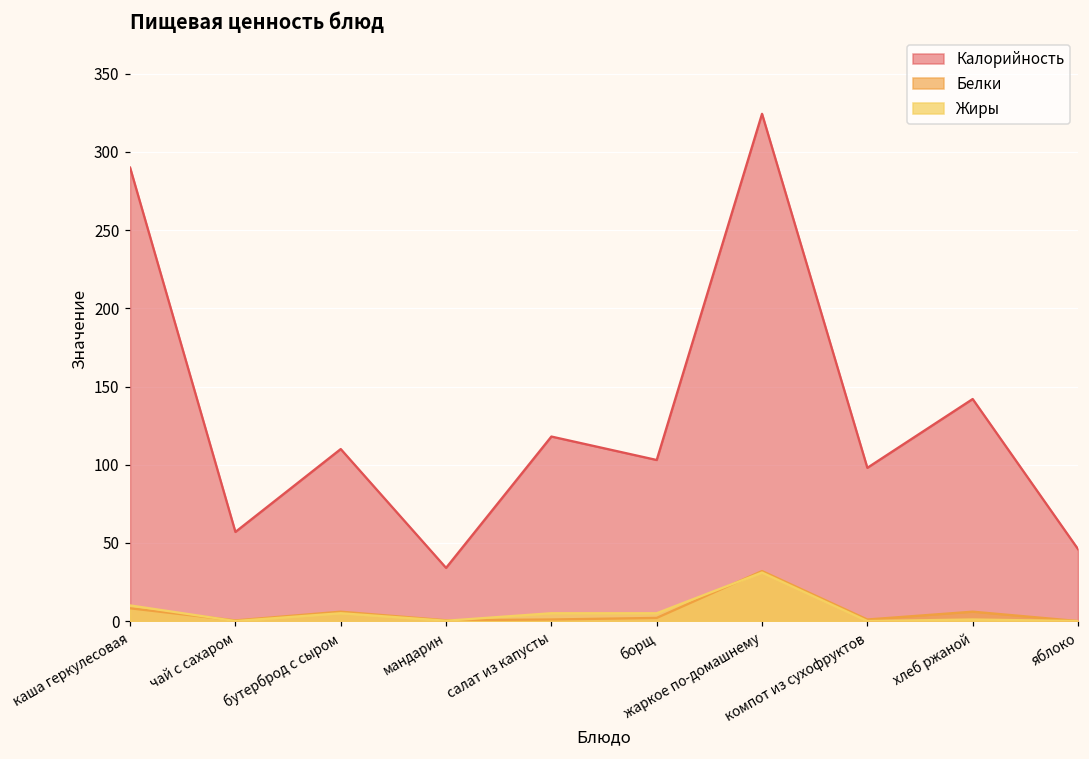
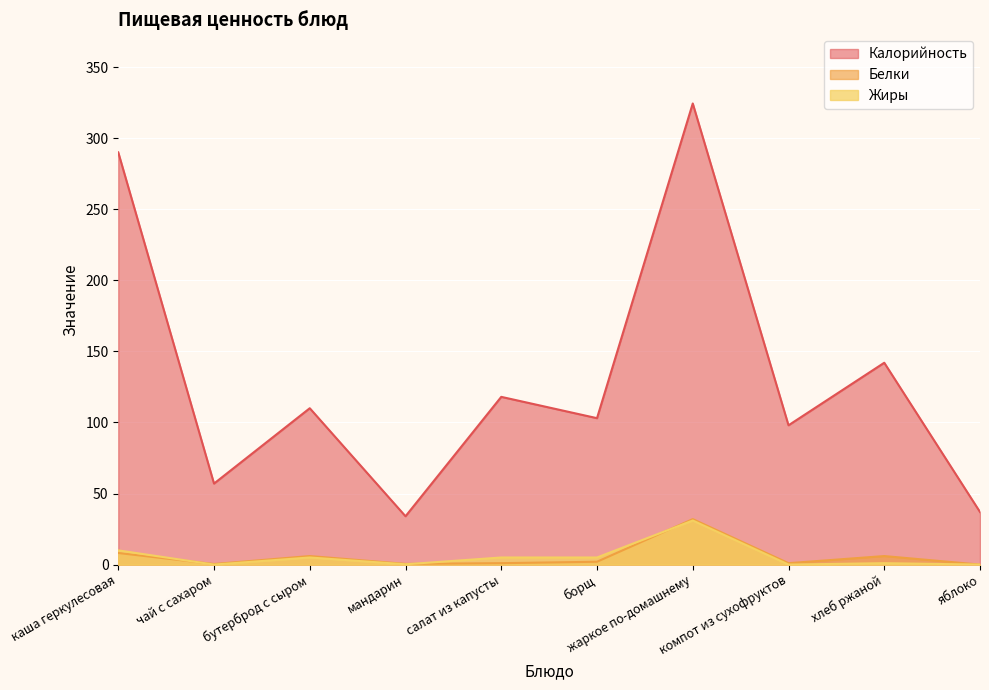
Калорийность, яблоко: 46 -> 37
